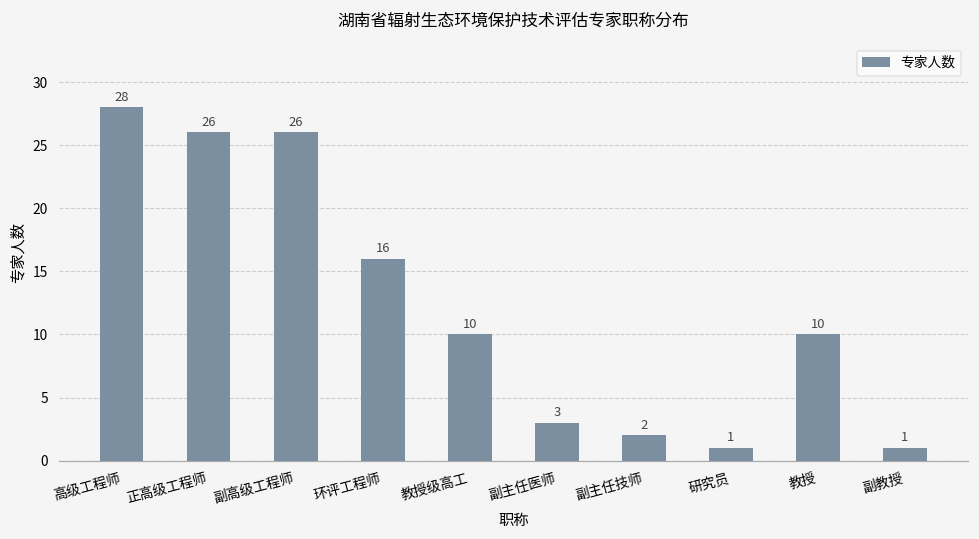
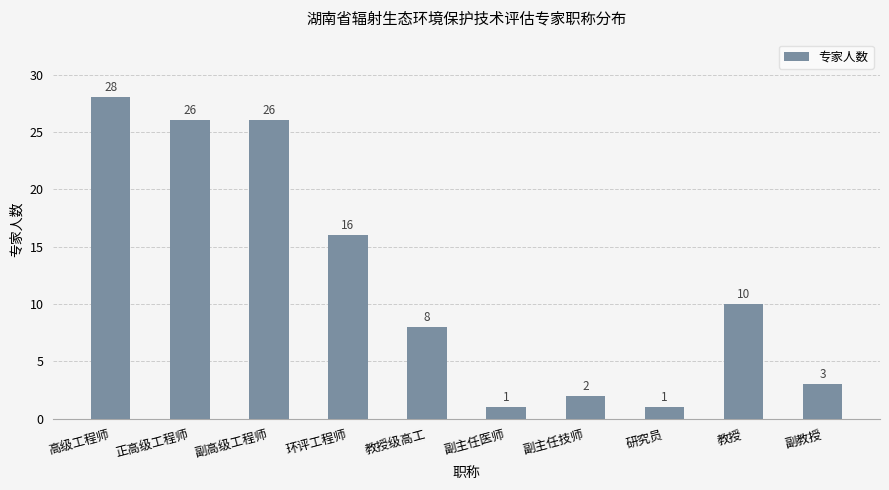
教授级高工: 10 -> 8
副主任医师: 3 -> 1
副教授: 1 -> 3
